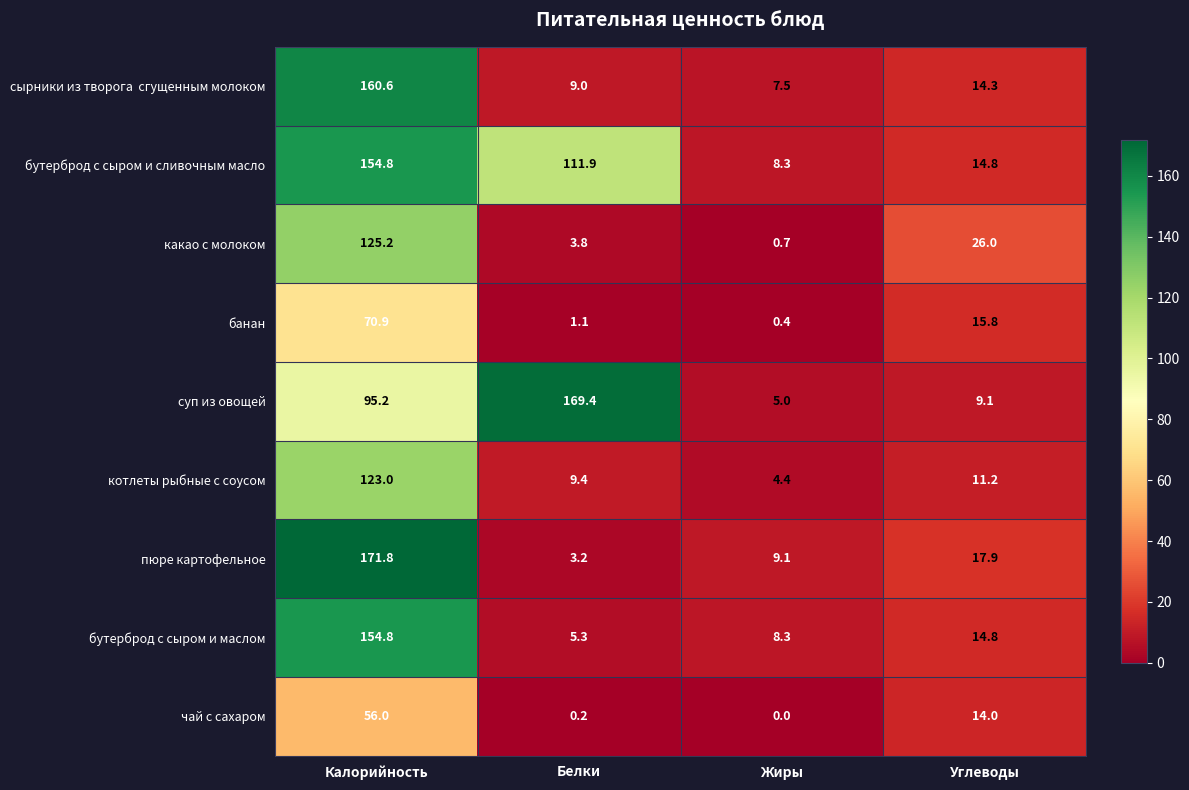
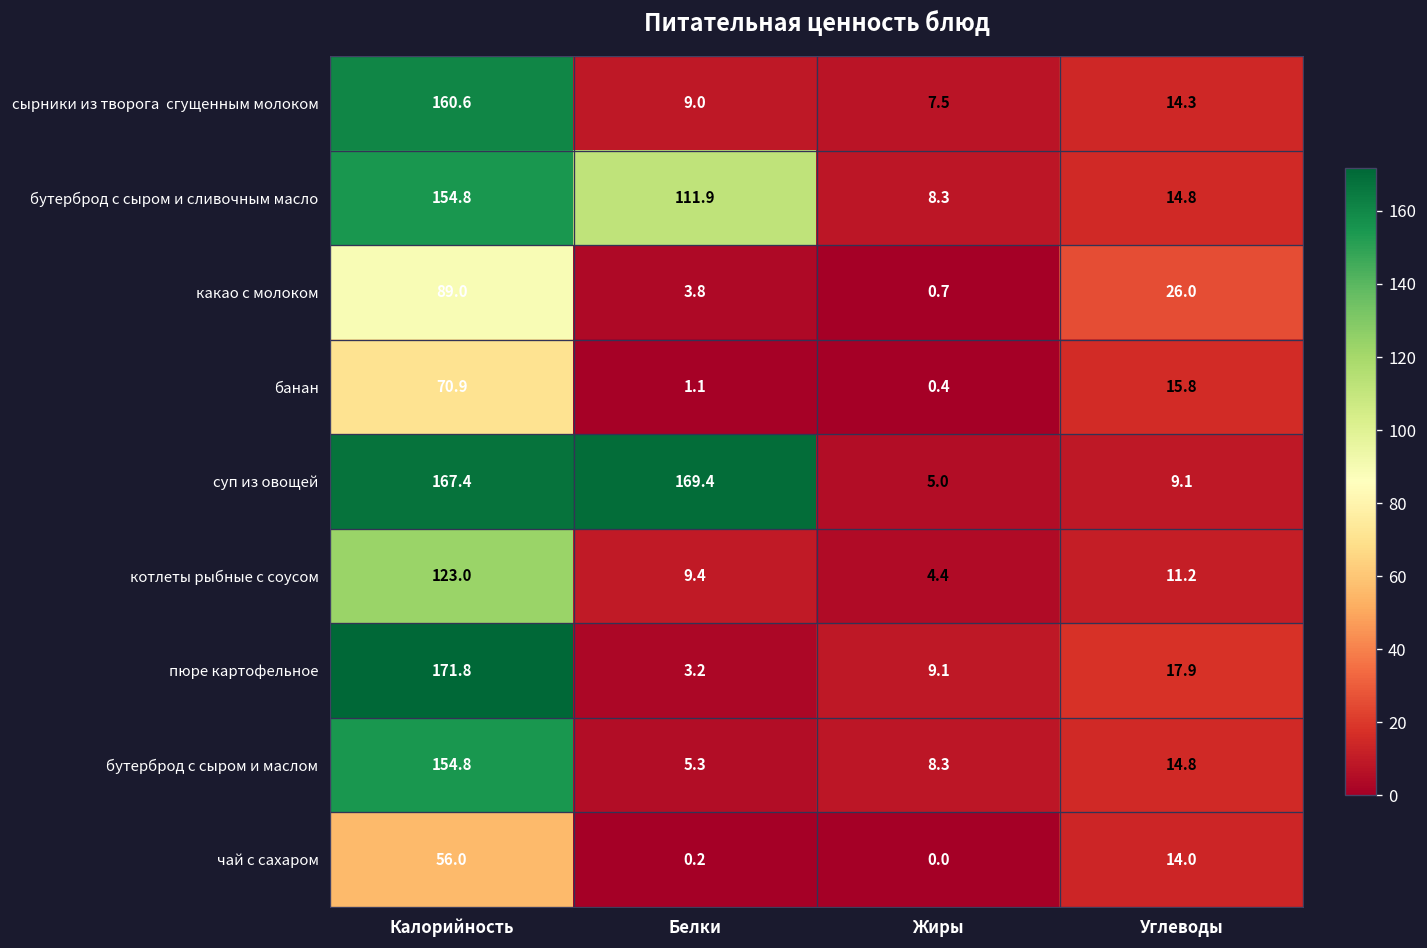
какао с молоком, Калорийность: 125.2 -> 89.0
суп из овощей, Калорийность: 95.2 -> 167.4
